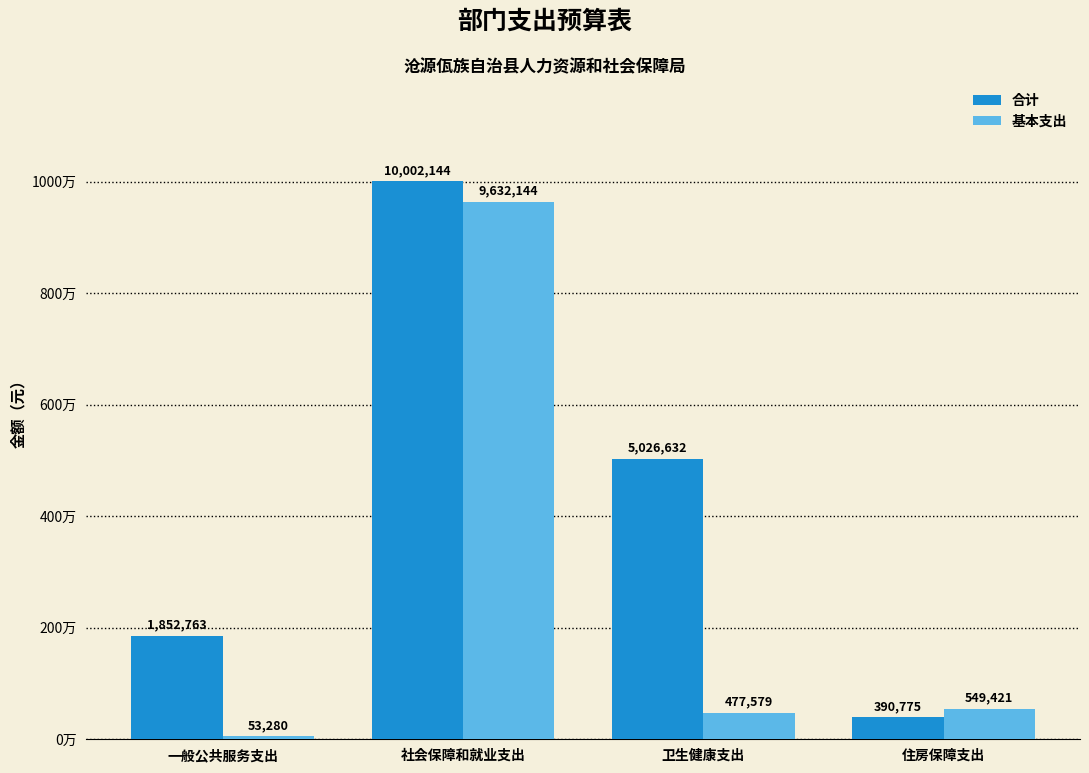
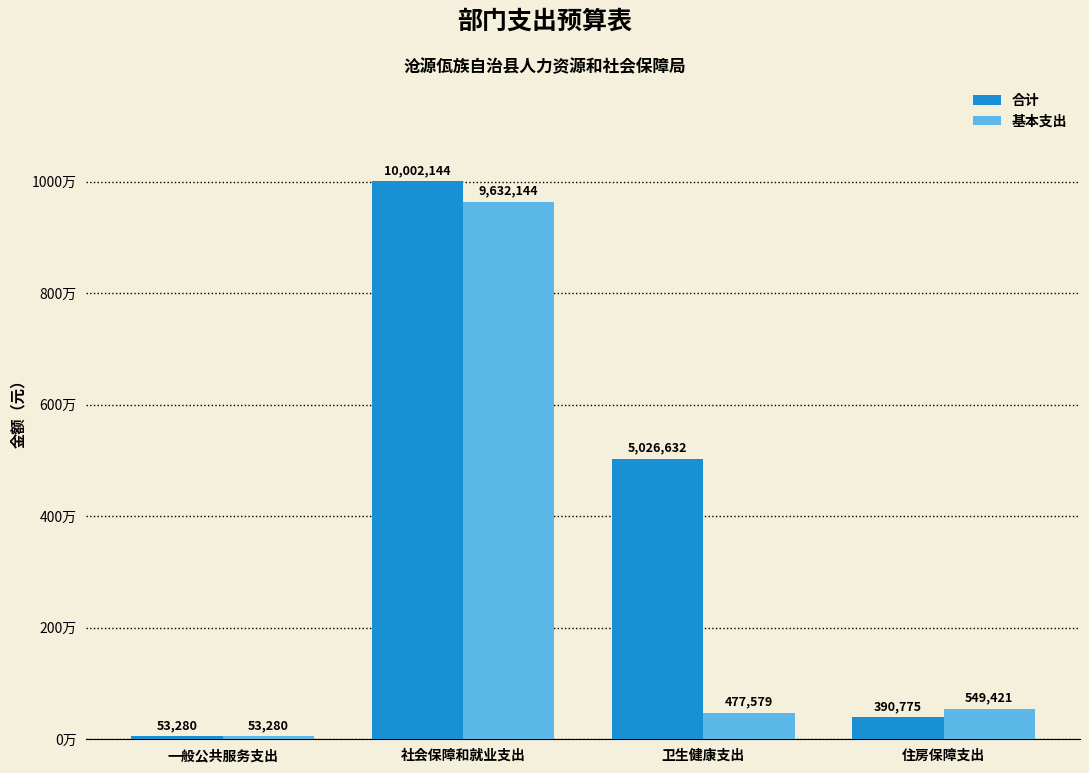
合计, 一般公共服务支出: 1,852,763 -> 53,280
